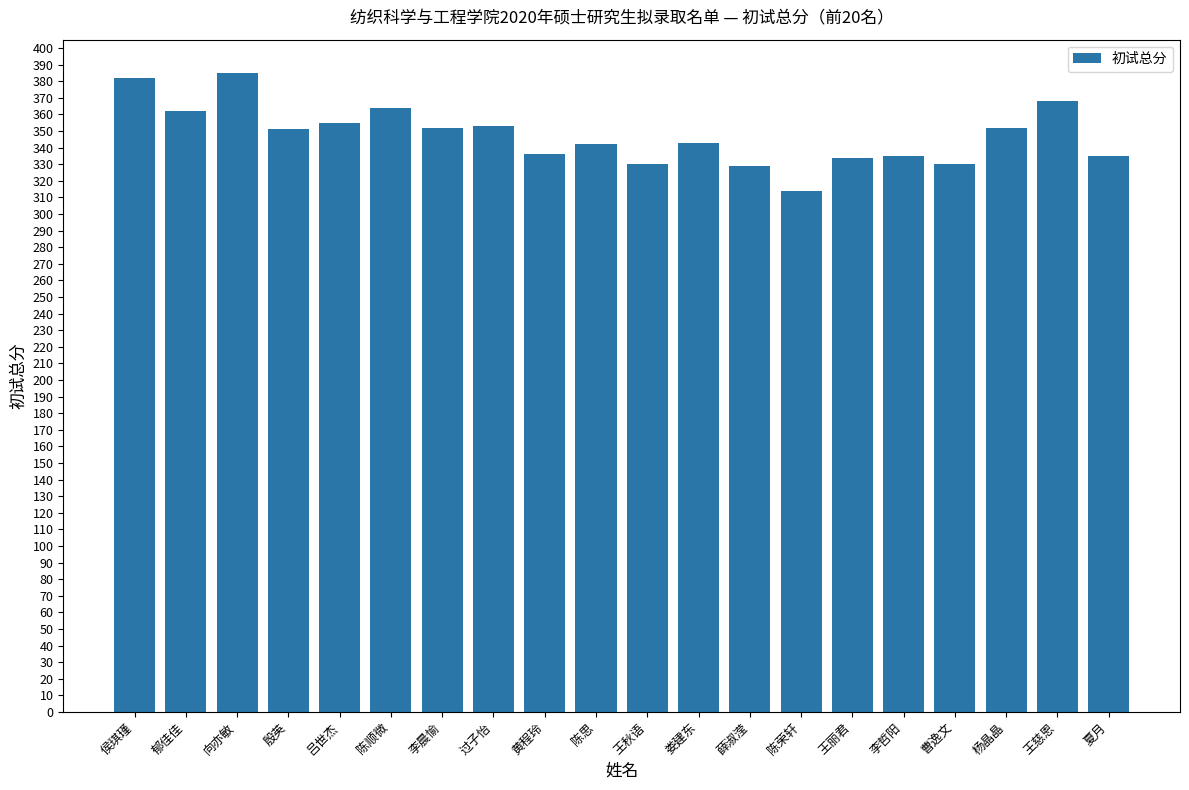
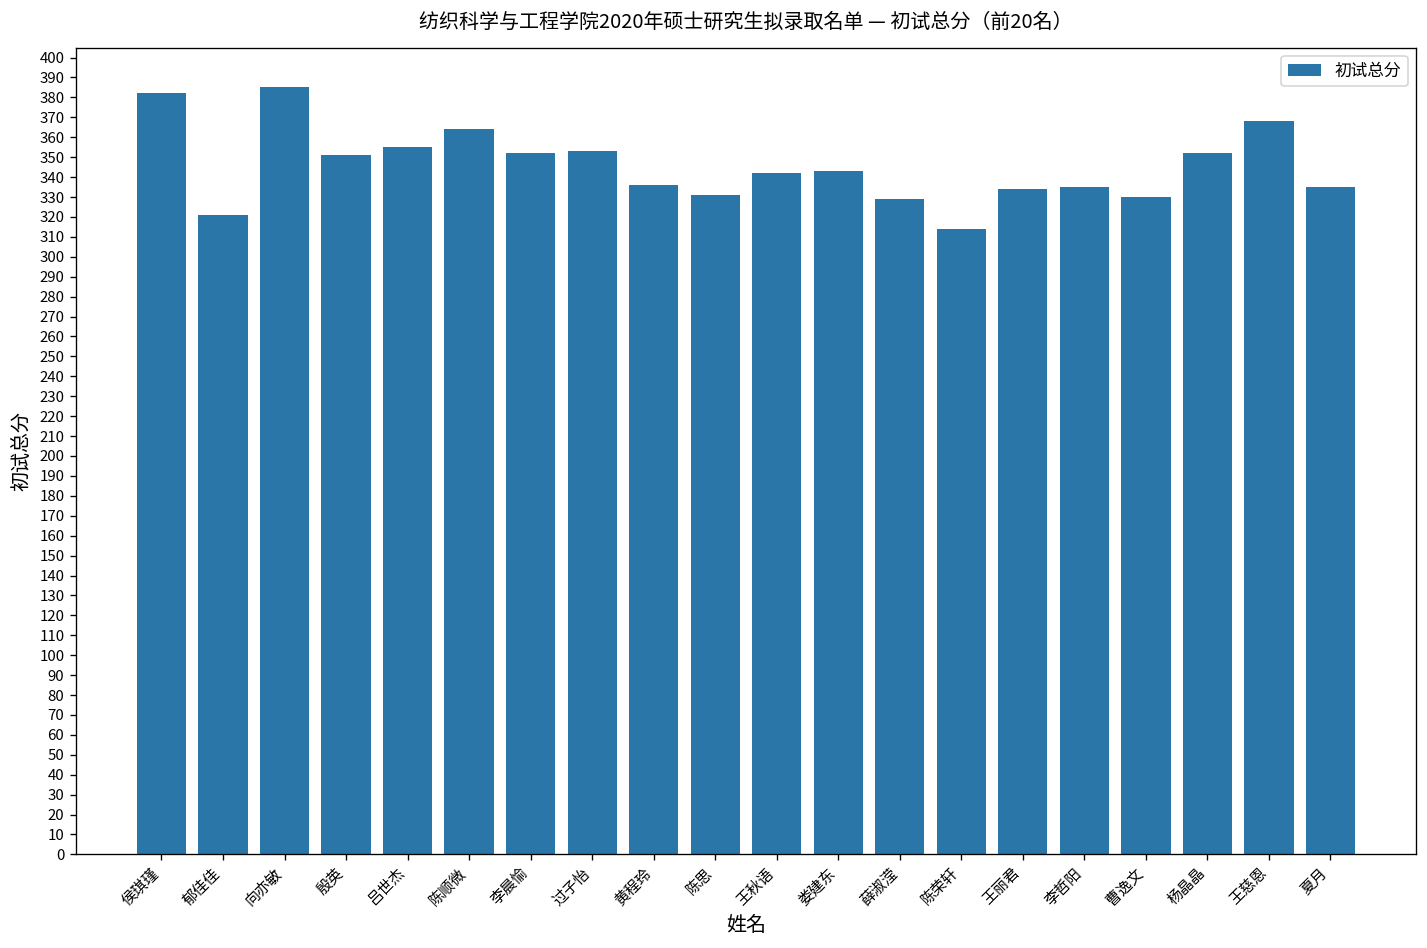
郁佳佳: 362 -> 321
陈思: 342 -> 331
王秋语: 330 -> 342
